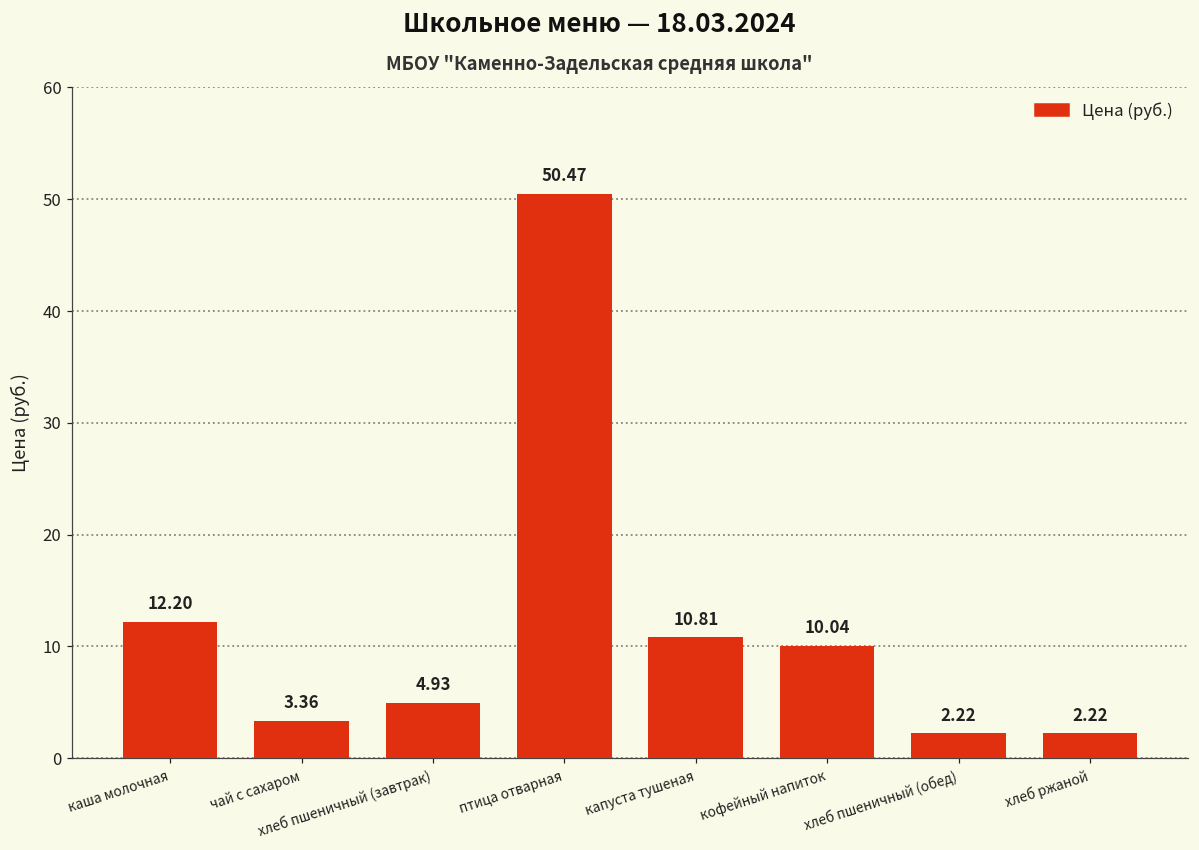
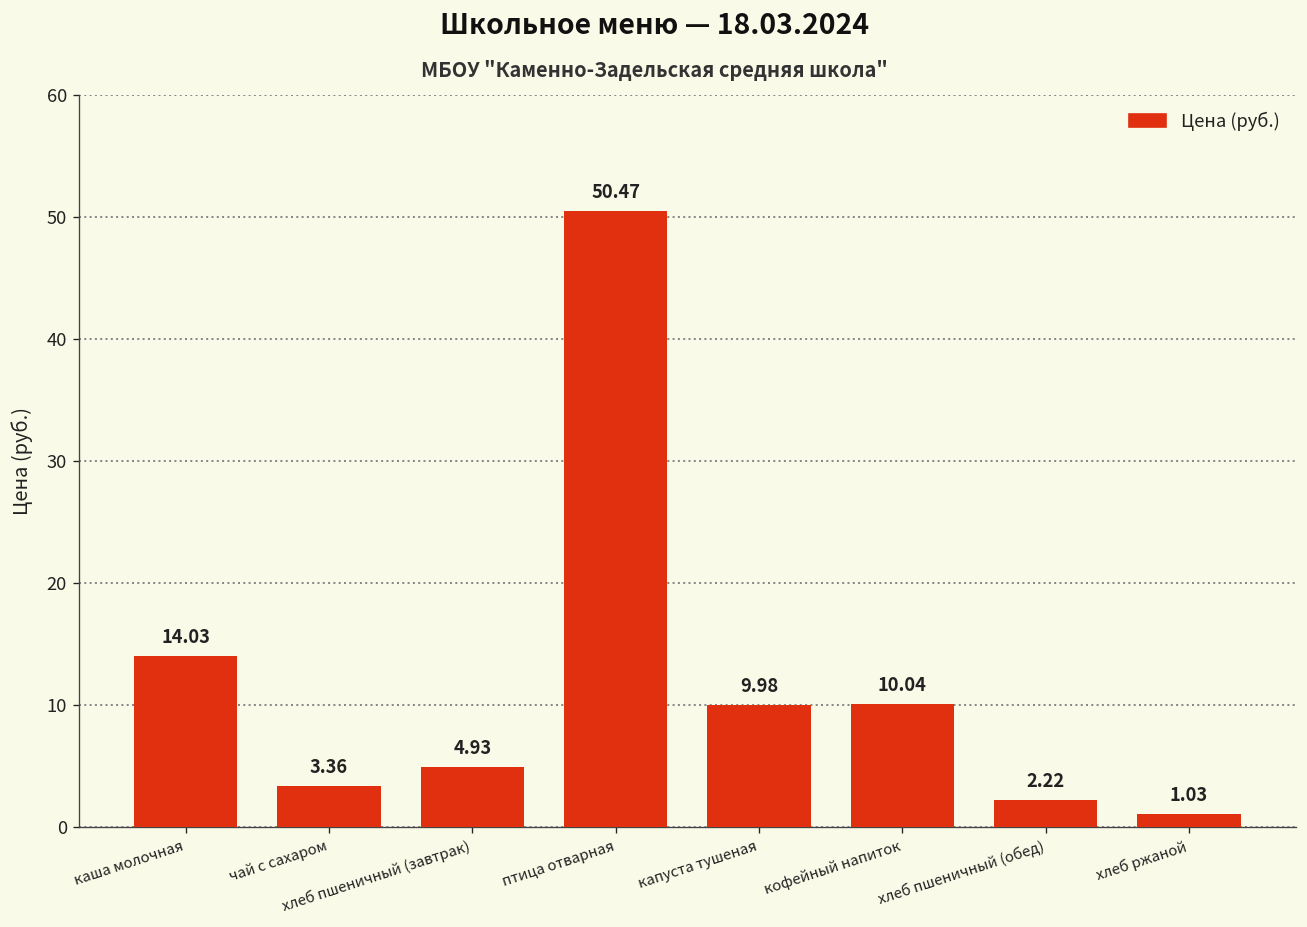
каша молочная: 12.20 -> 14.03
капуста тушеная: 10.81 -> 9.98
хлеб ржаной: 2.22 -> 1.03
